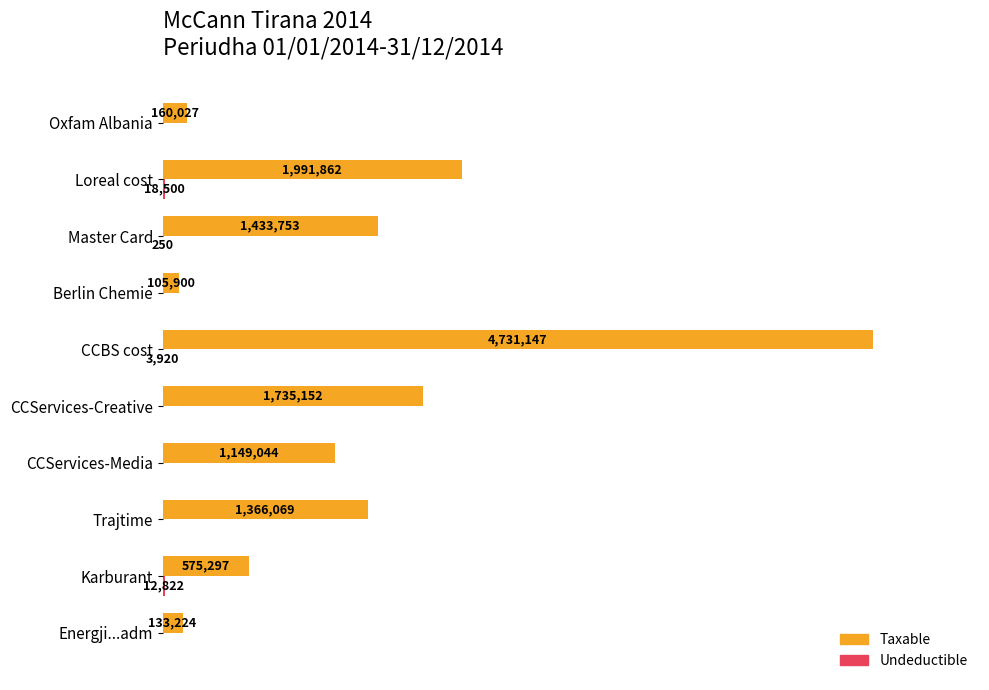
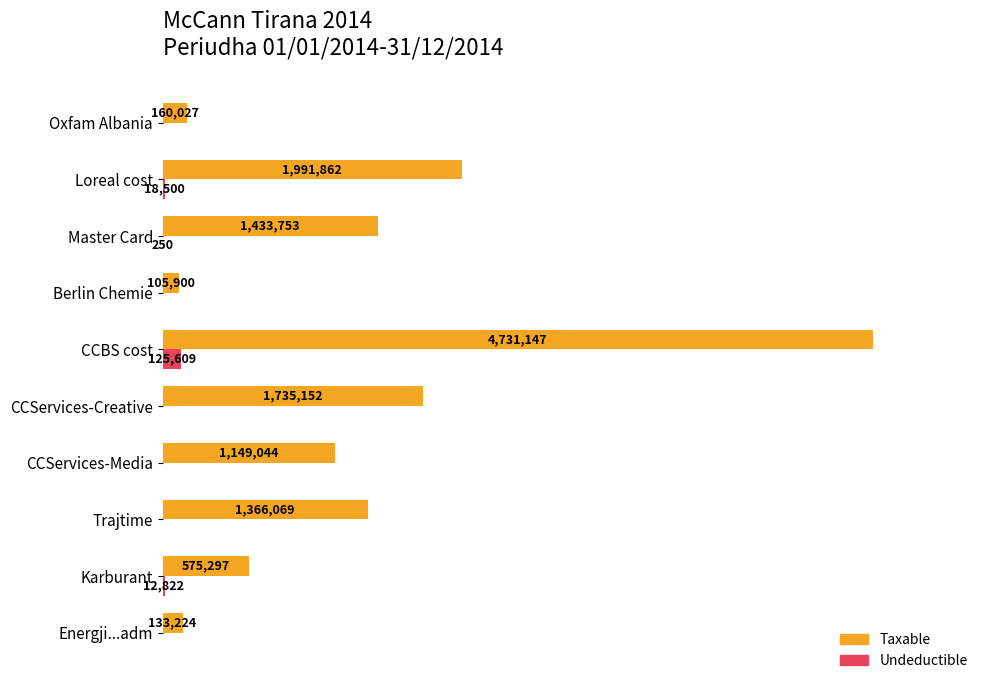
Undeductible, CCBS cost: 3,920 -> 125,609
